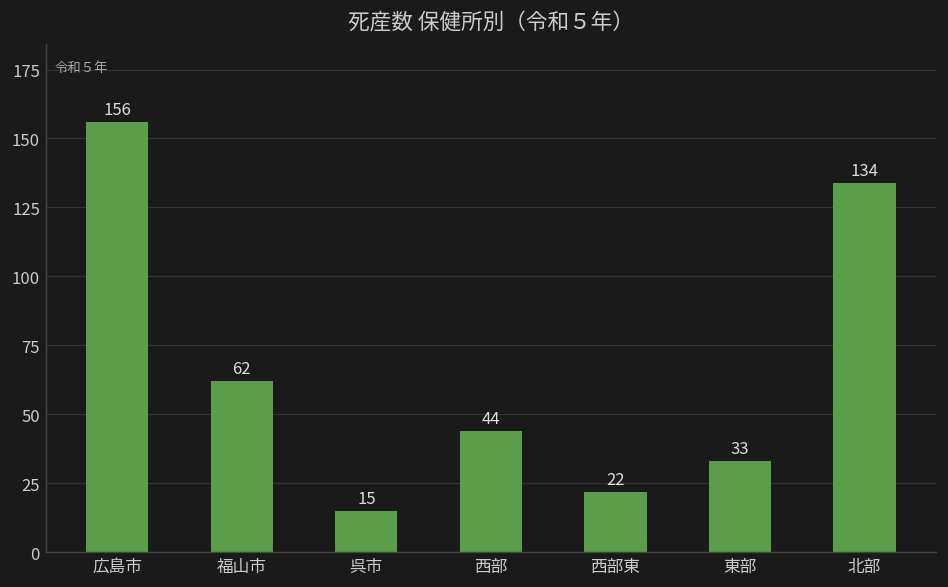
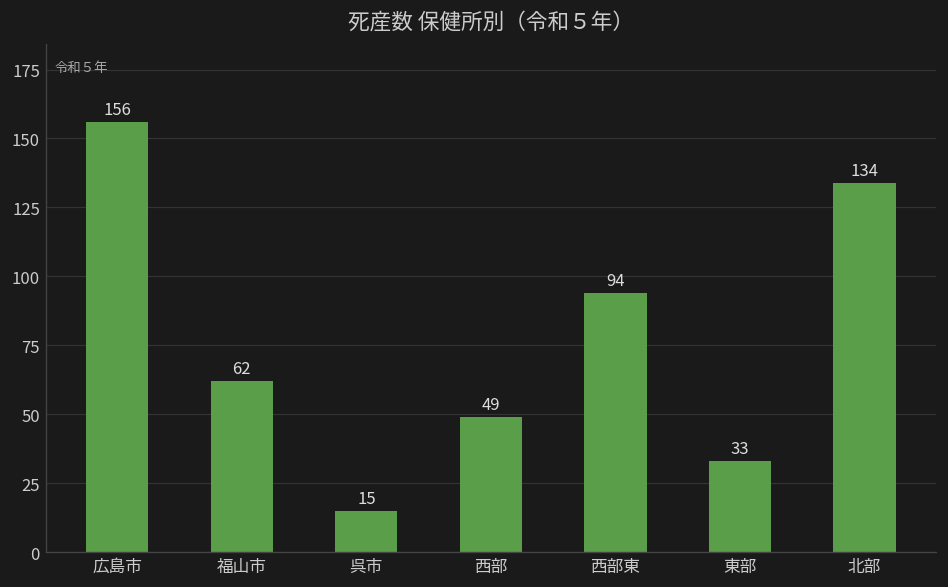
西部: 44 -> 49
西部東: 22 -> 94
